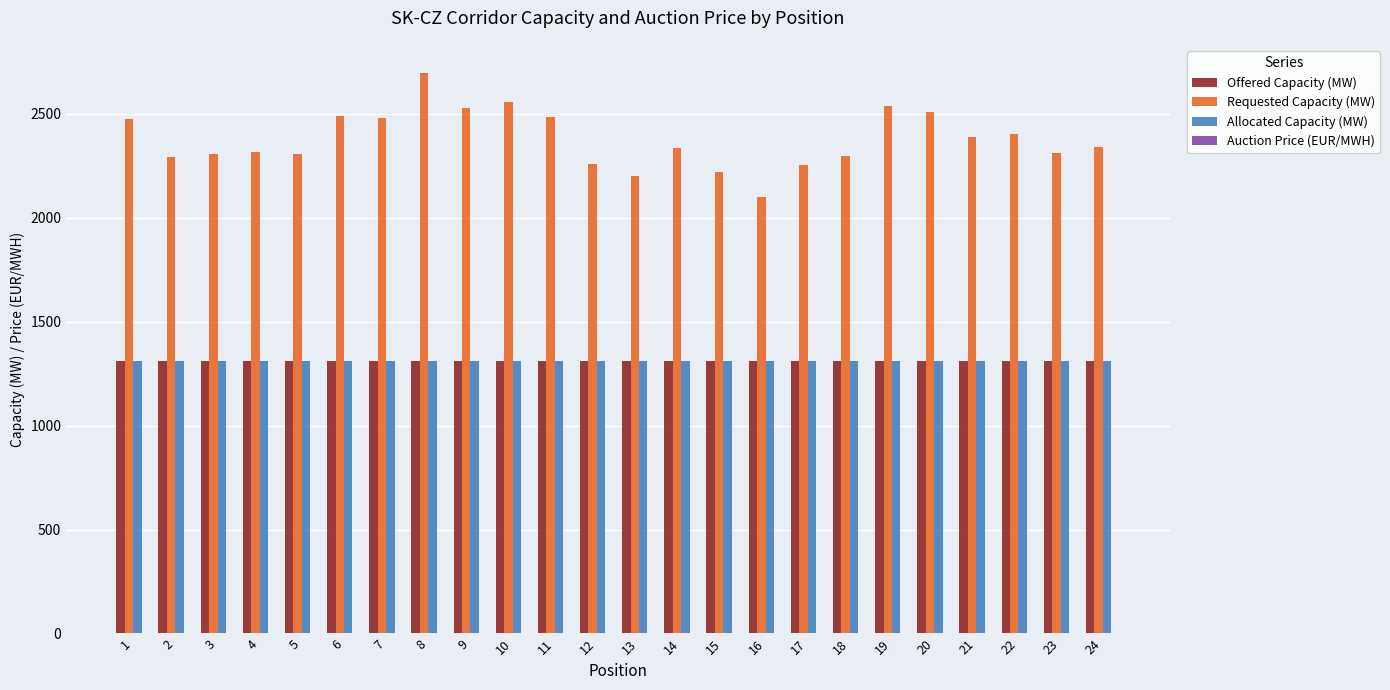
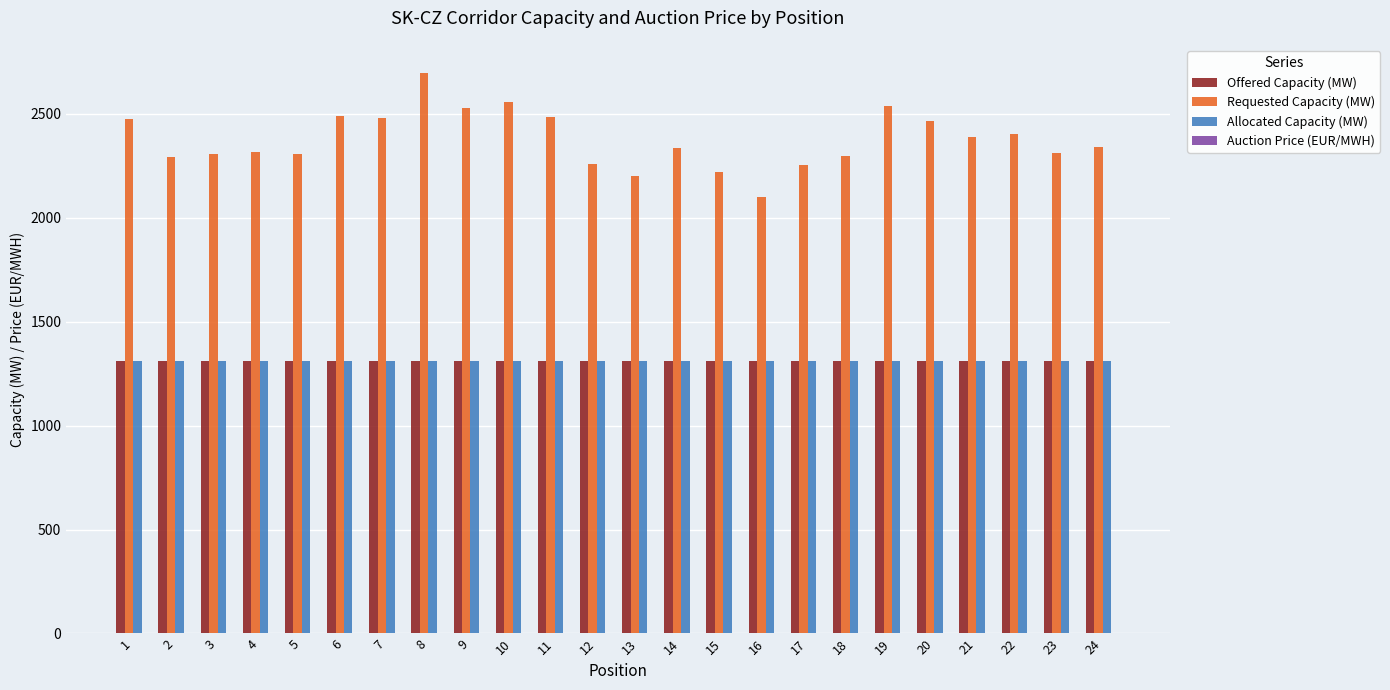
Requested Capacity (MW), 20: 2510 -> 2460
